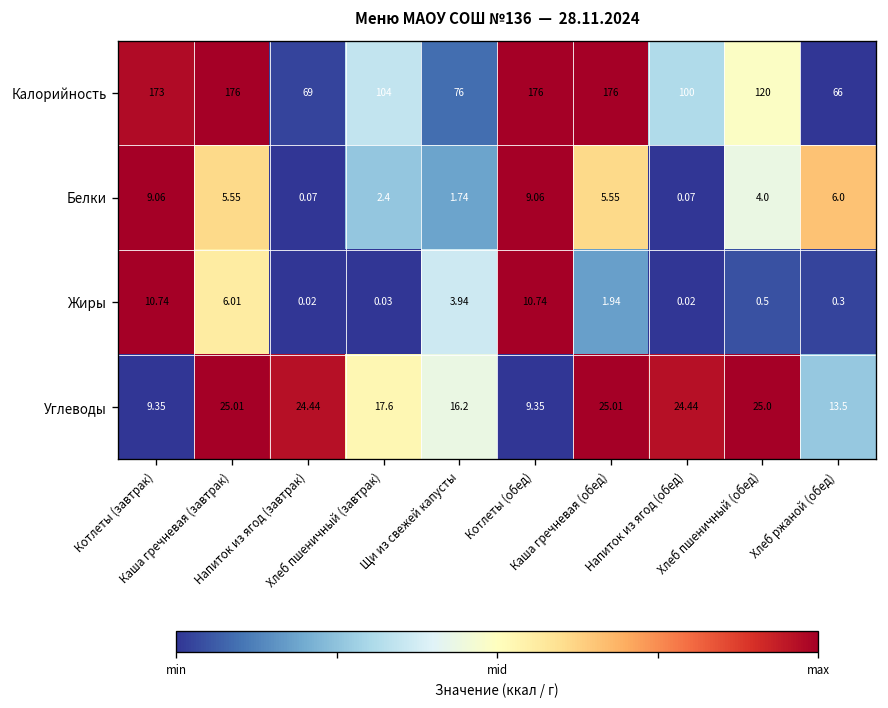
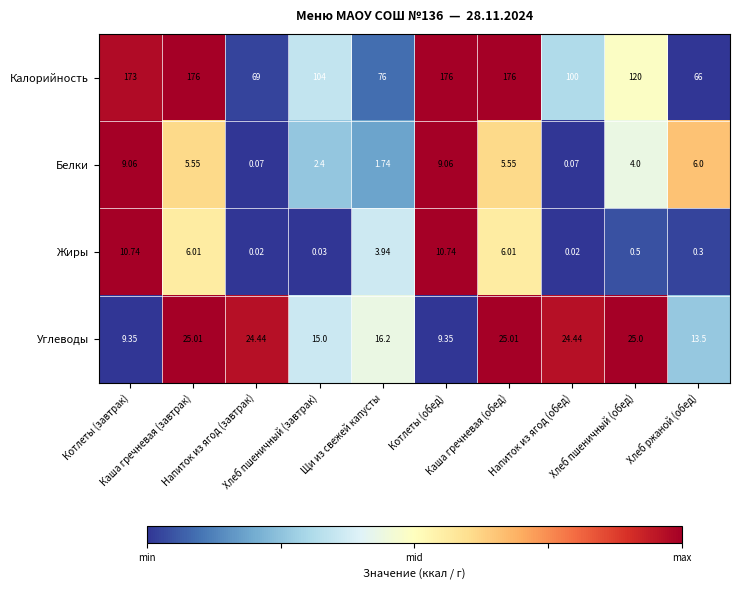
Жиры, Каша гречневая (обед): 1.94 -> 6.01
Углеводы, Хлеб пшеничный (завтрак): 17.6 -> 15.0
